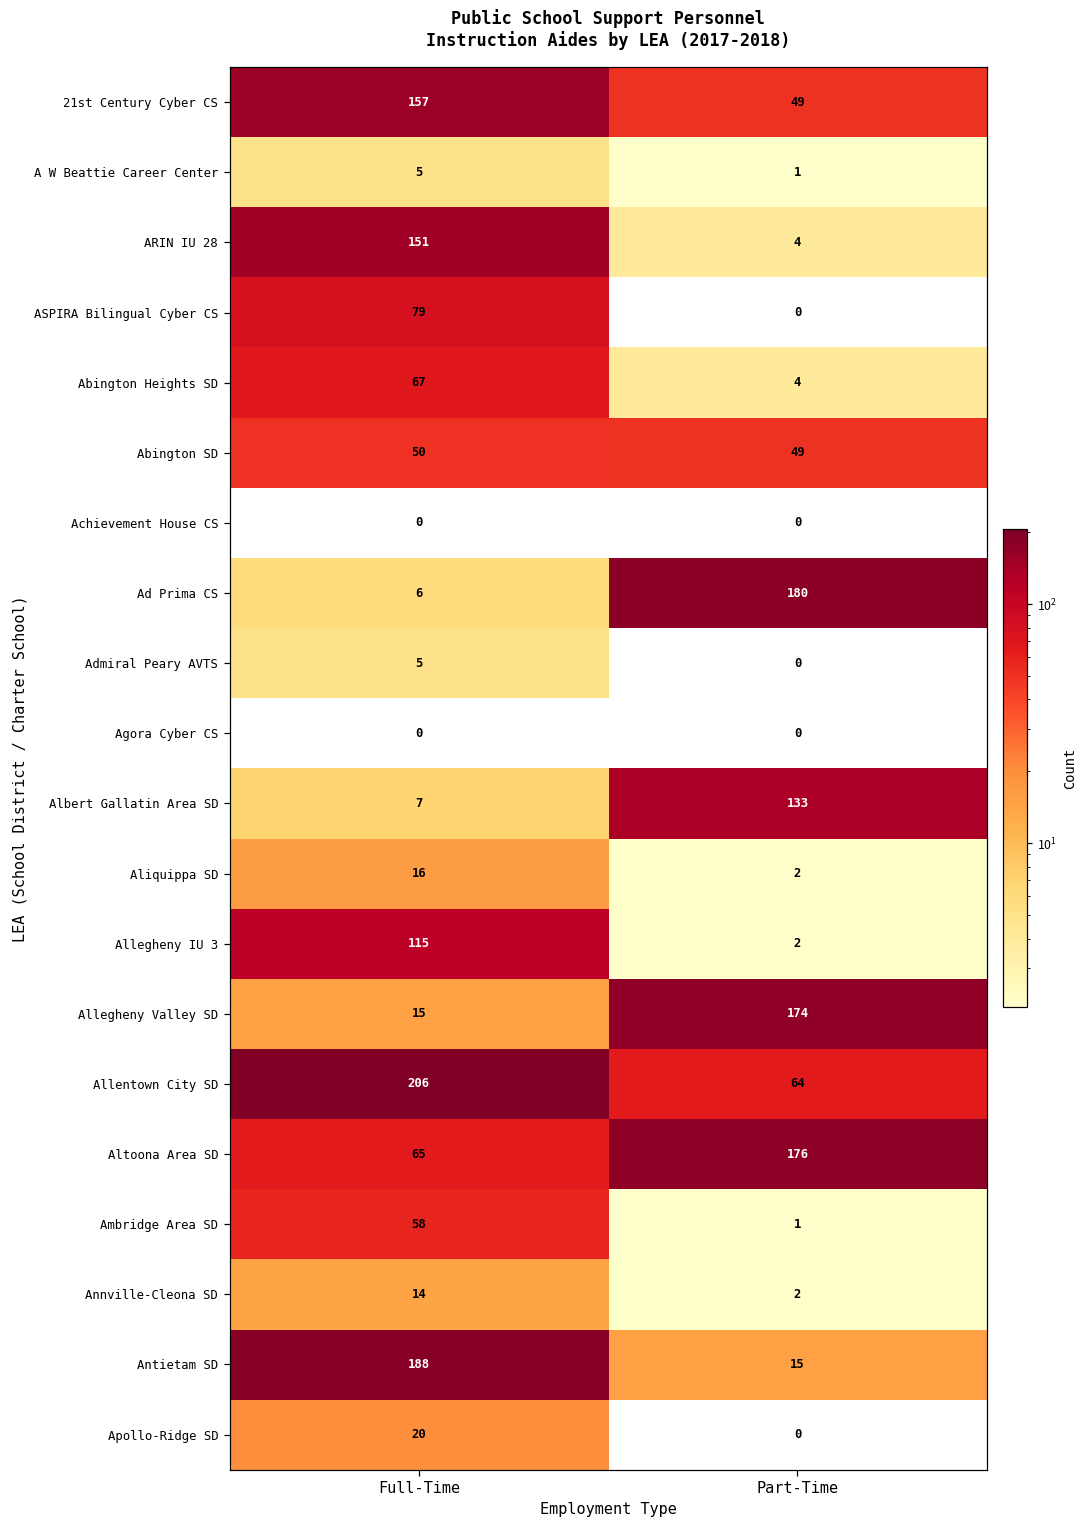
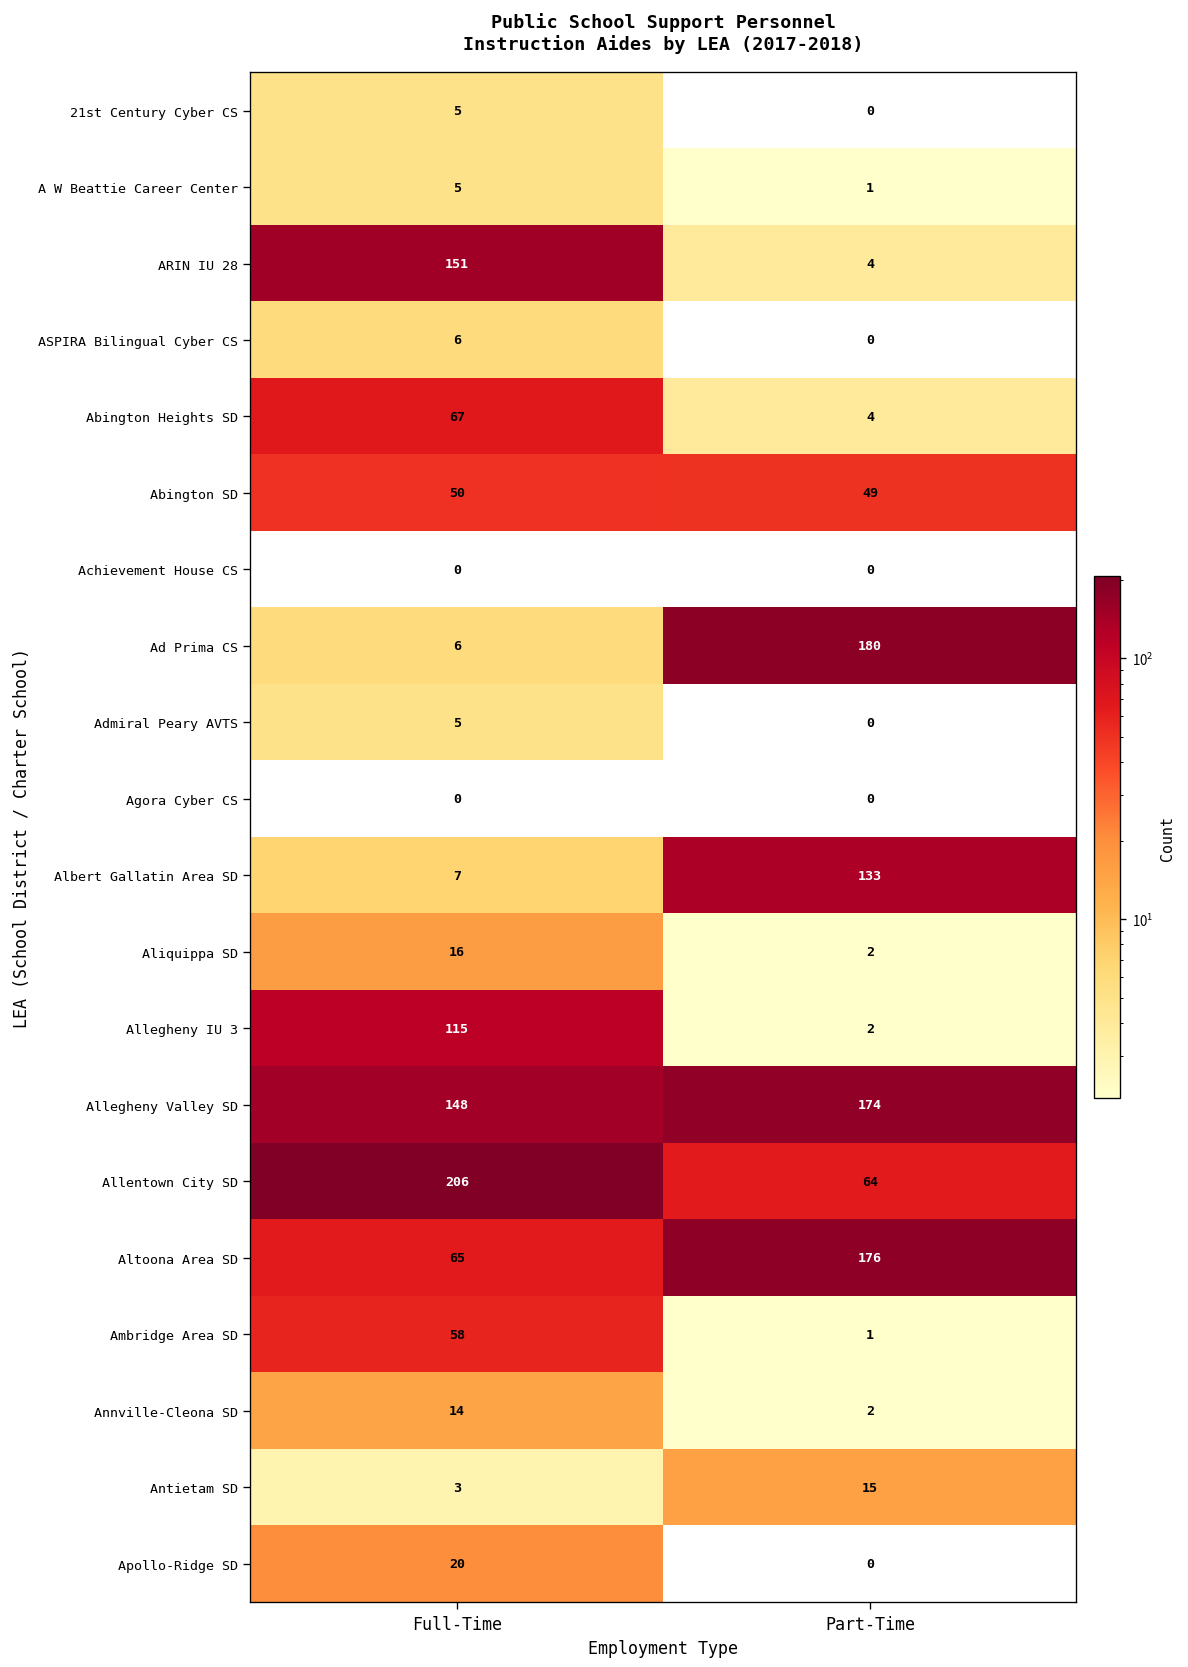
21st Century Cyber CS, Full-Time: 157 -> 5
21st Century Cyber CS, Part-Time: 49 -> 0
ASPIRA Bilingual Cyber CS, Full-Time: 79 -> 6
Allegheny Valley SD, Full-Time: 15 -> 148
Antietam SD, Full-Time: 188 -> 3
